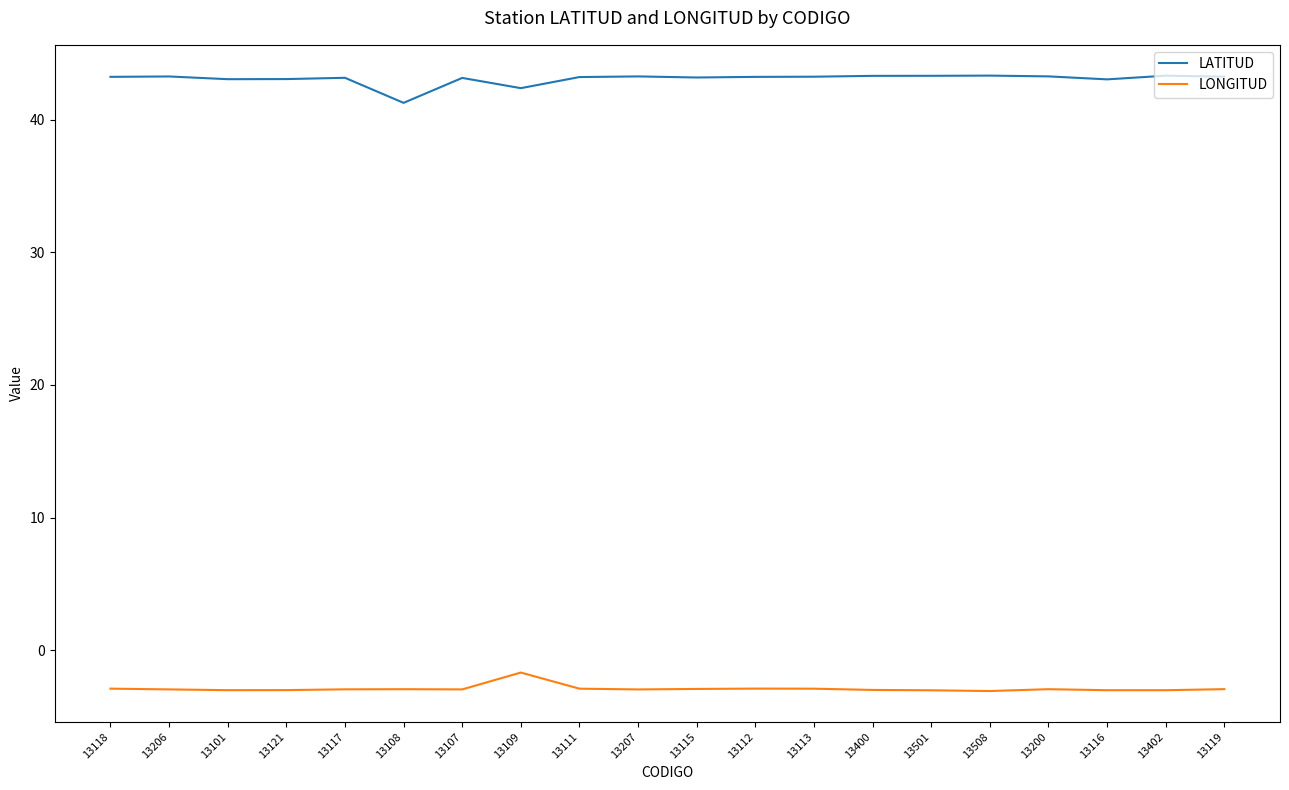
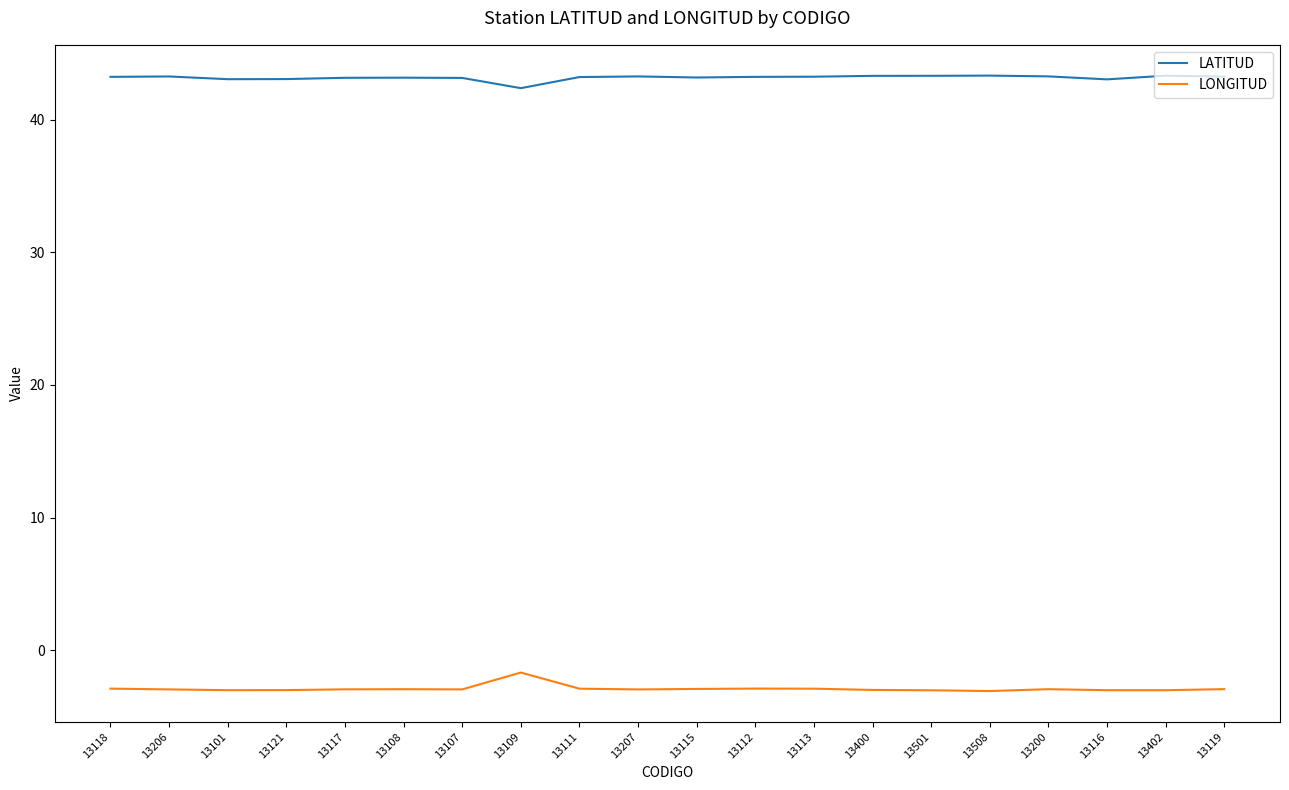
LATITUD, 13108: 41.3 -> 43.2
